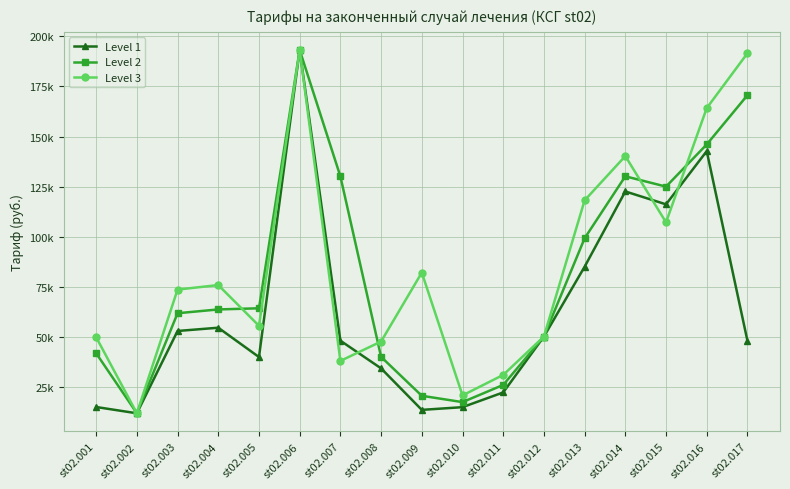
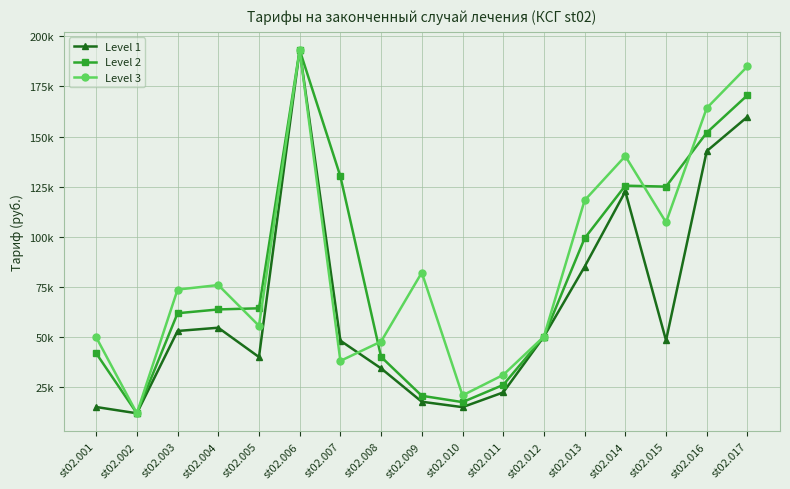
Level 1, st02.009: 14000 -> 18000
Level 2, st02.014: 130000 -> 126000
Level 1, st02.015: 116000 -> 48000
Level 2, st02.016: 146000 -> 152000
Level 1, st02.017: 48000 -> 160000
Level 3, st02.017: 192000 -> 185000
